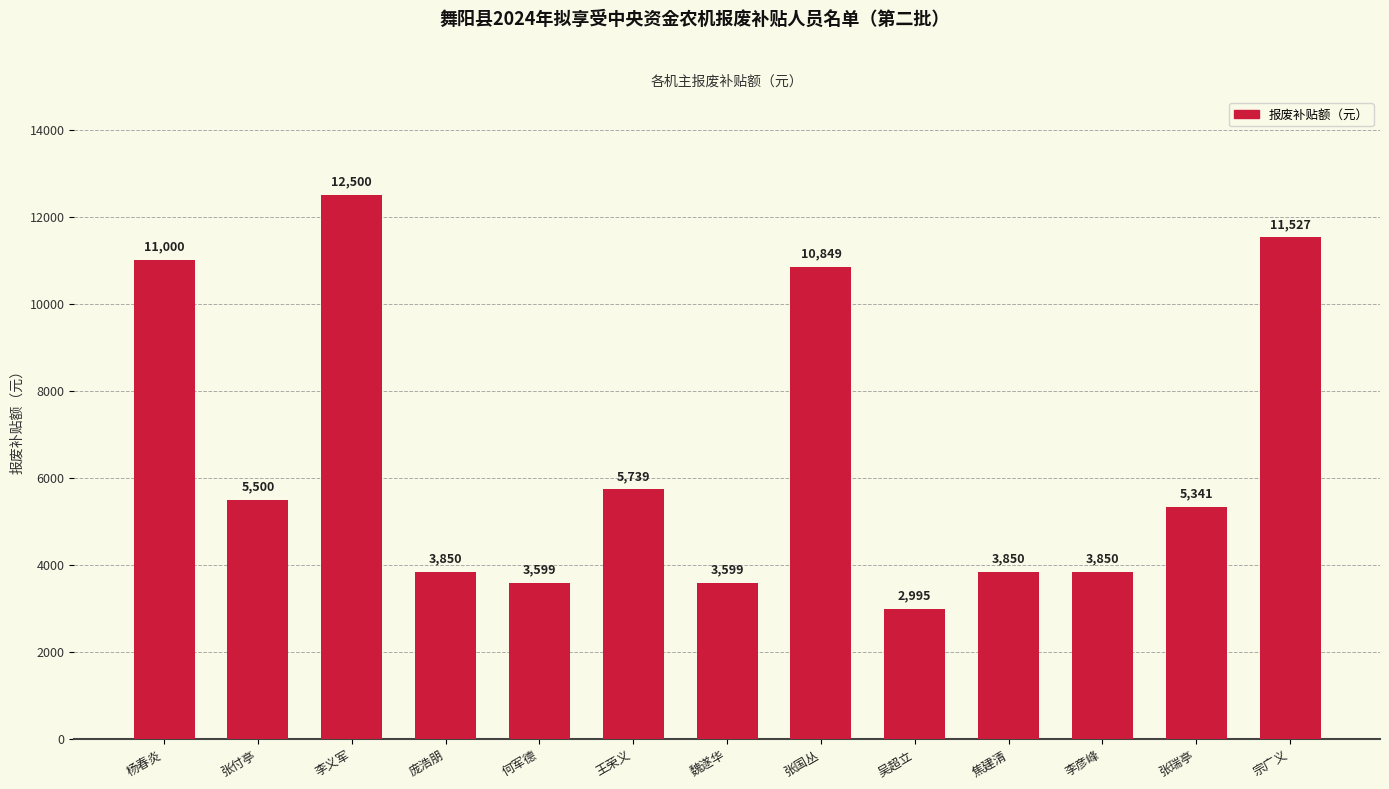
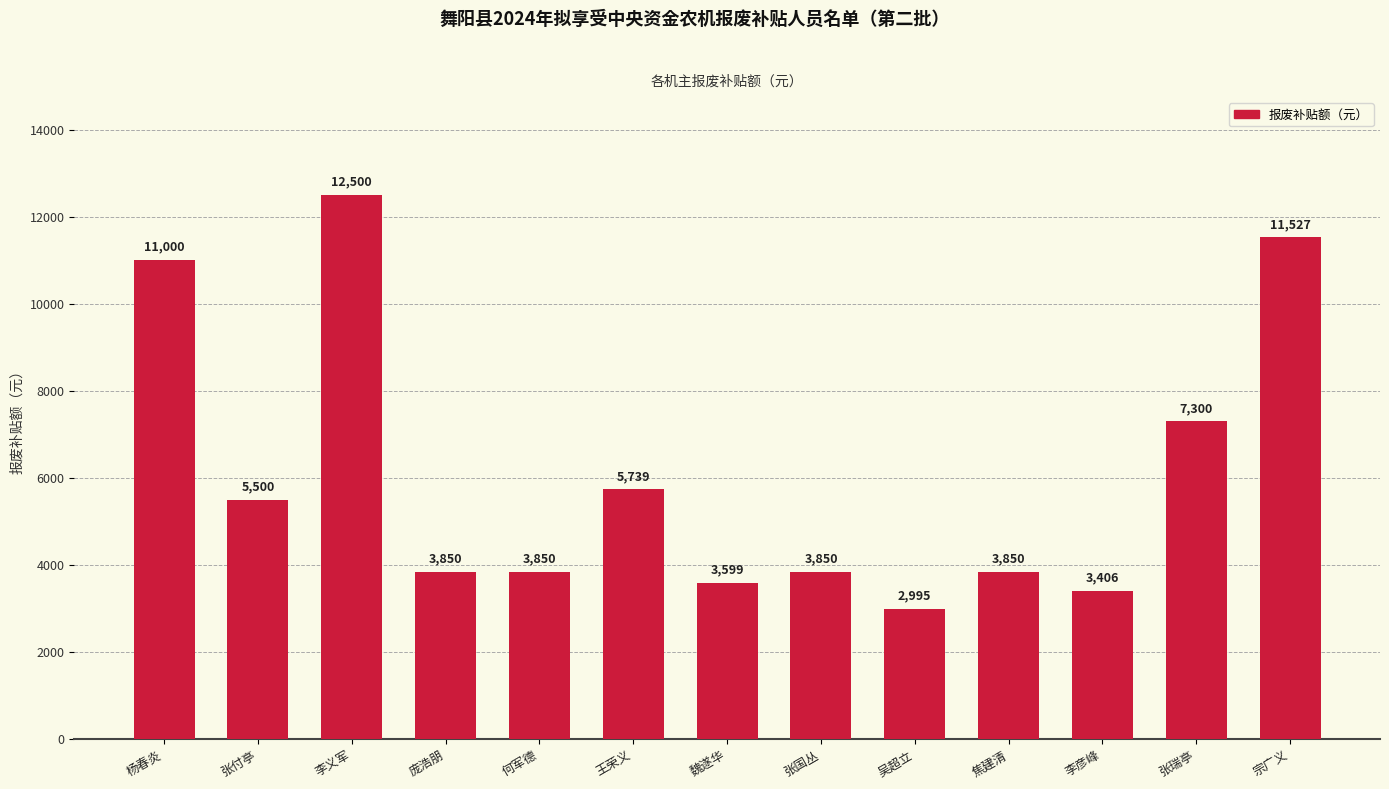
何军德: 3,599 -> 3,850
张国丛: 10,849 -> 3,850
李彦峰: 3,850 -> 3,406
张瑞亭: 5,341 -> 7,300
